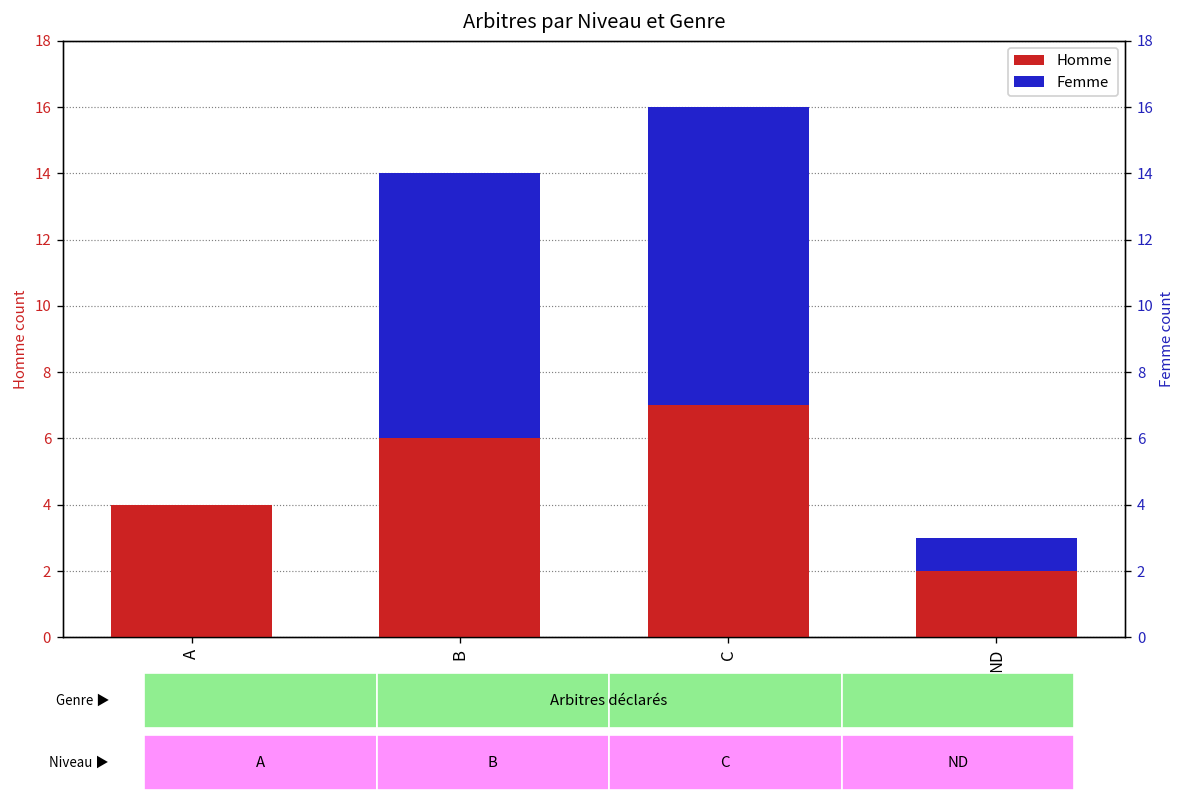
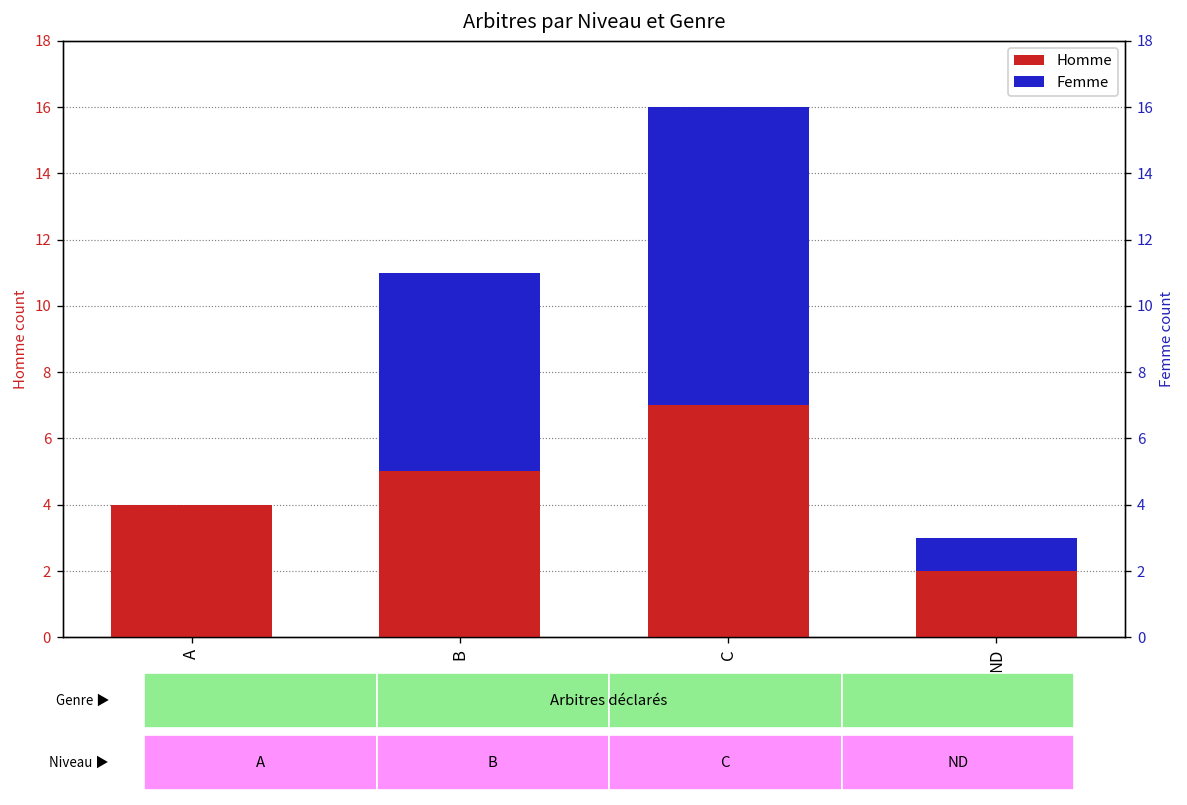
Homme, B: 6 -> 5
Femme, B: 8 -> 6
